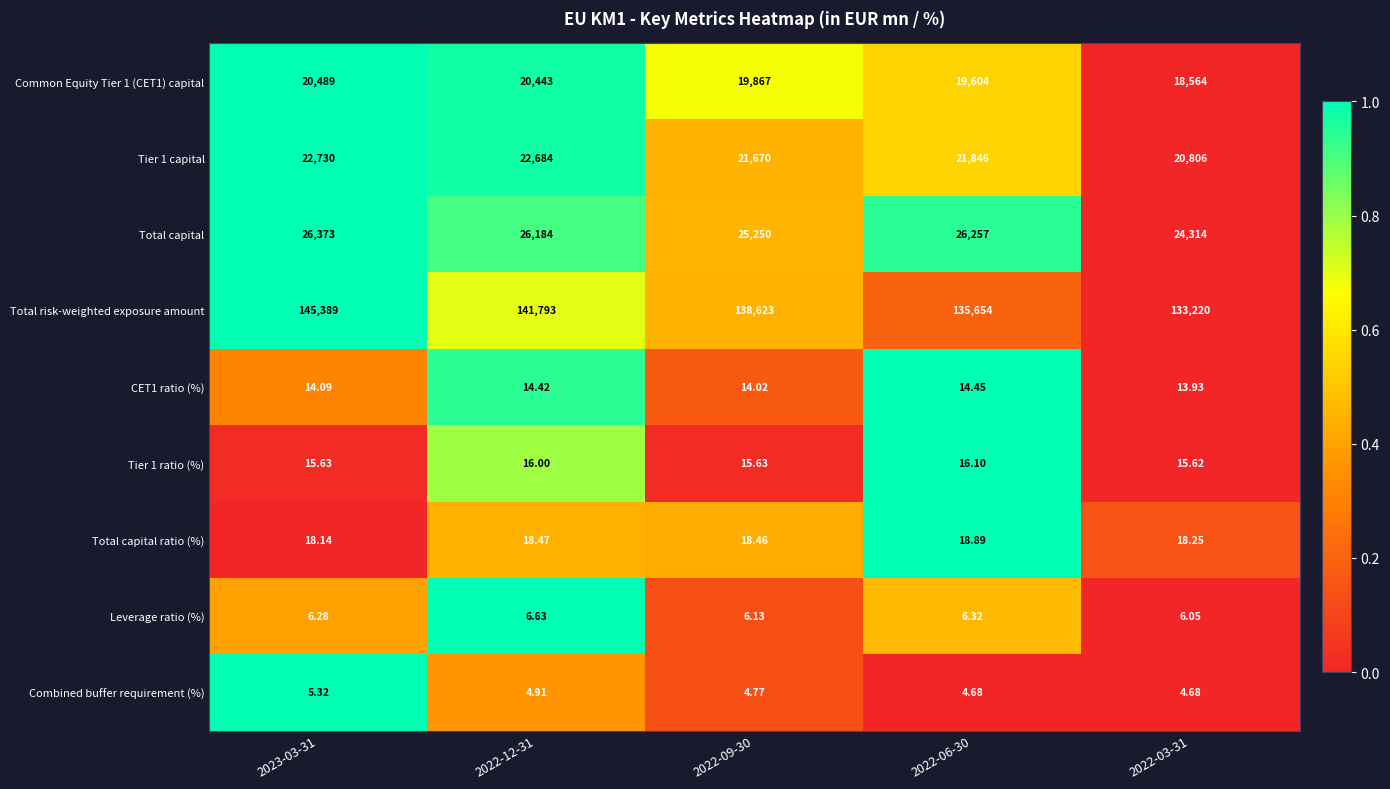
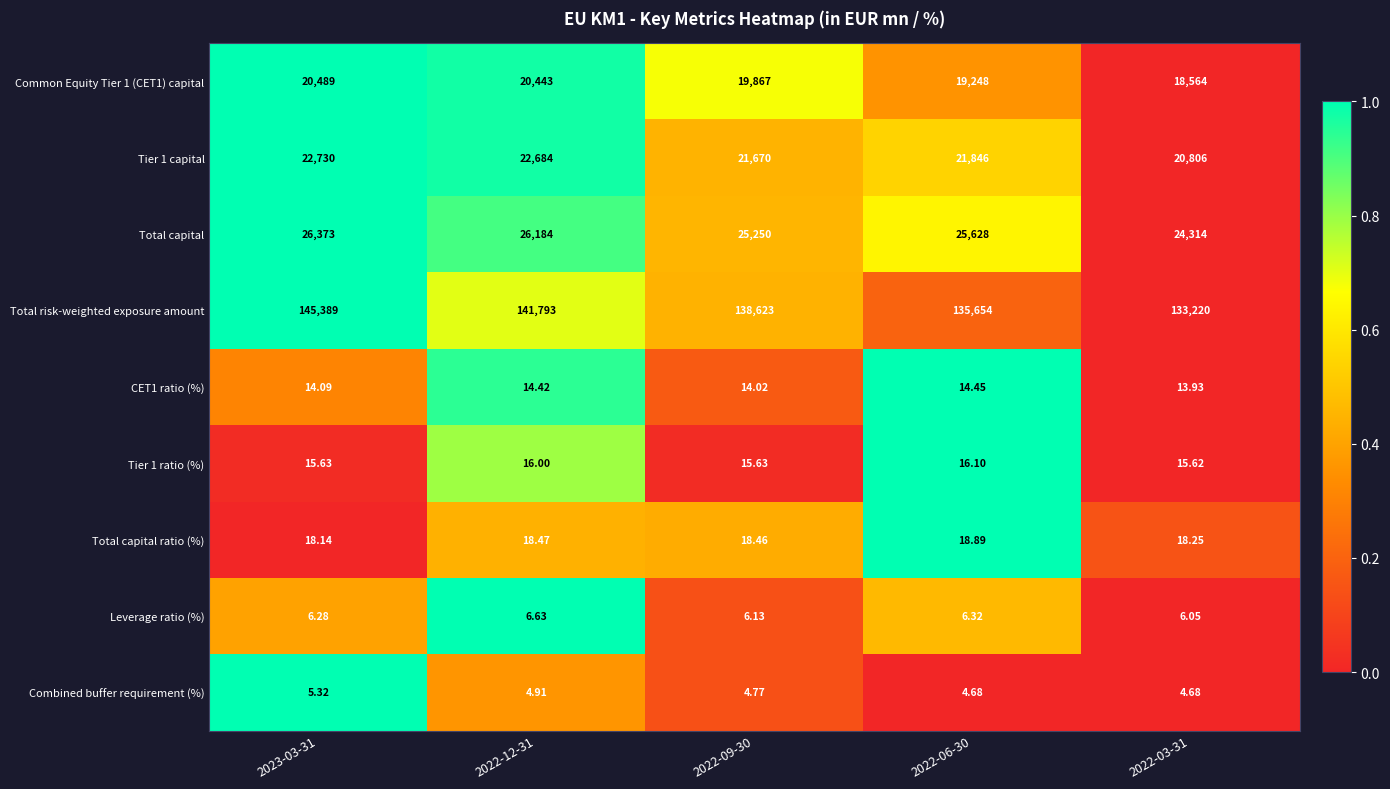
Common Equity Tier 1 (CET1) capital, 2022-06-30: 19,604 -> 19,248
Total capital, 2022-06-30: 26,257 -> 25,628
